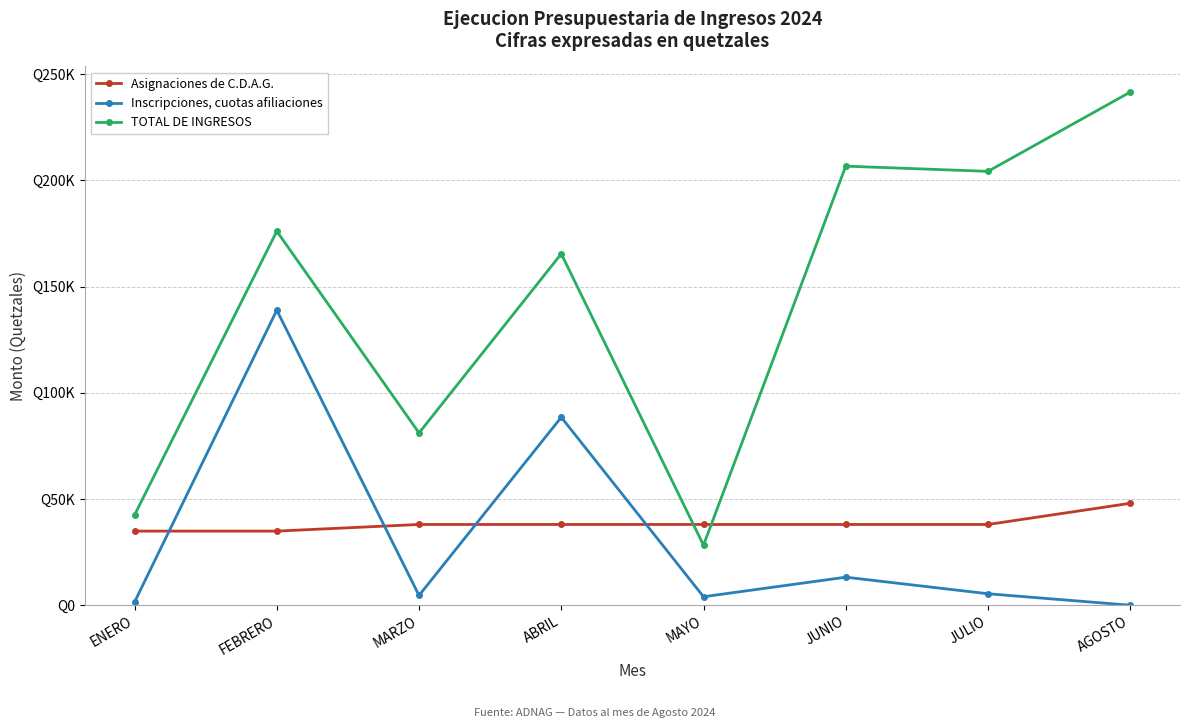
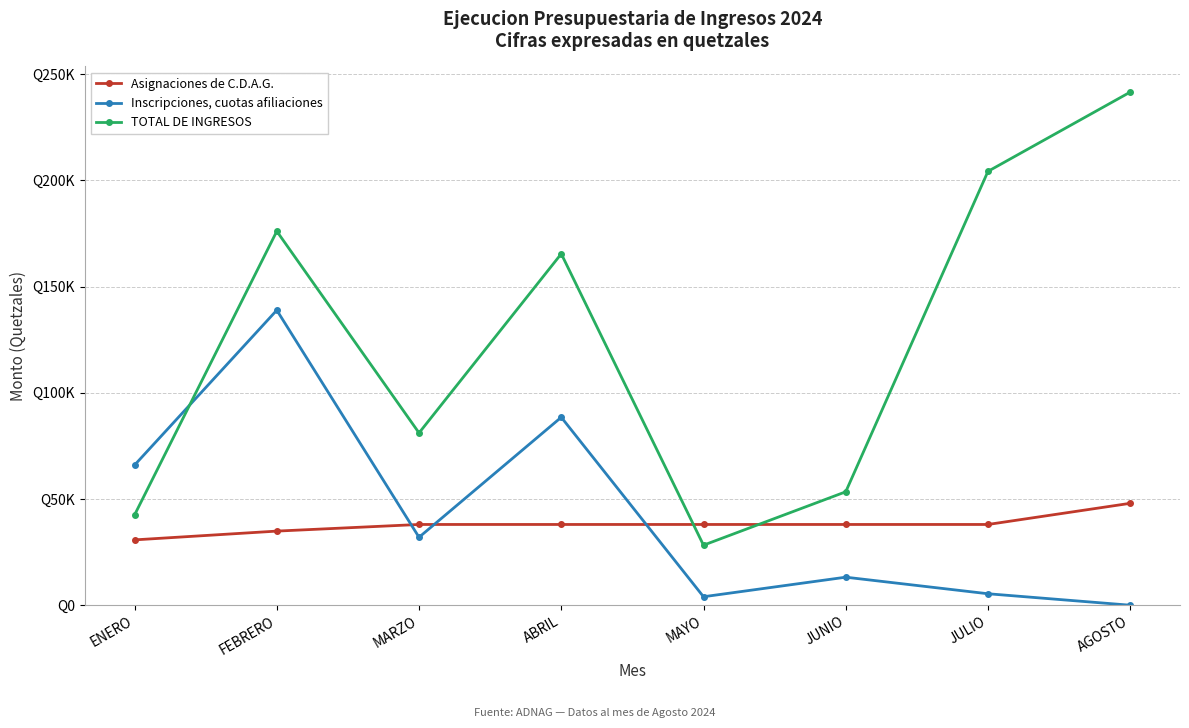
Asignaciones de C.D.A.G., ENERO: Q35000 -> Q31000
Inscripciones, cuotas afiliaciones, ENERO: Q2000 -> Q66000
Inscripciones, cuotas afiliaciones, MARZO: Q5000 -> Q32000
TOTAL DE INGRESOS, JUNIO: Q207000 -> Q53000
